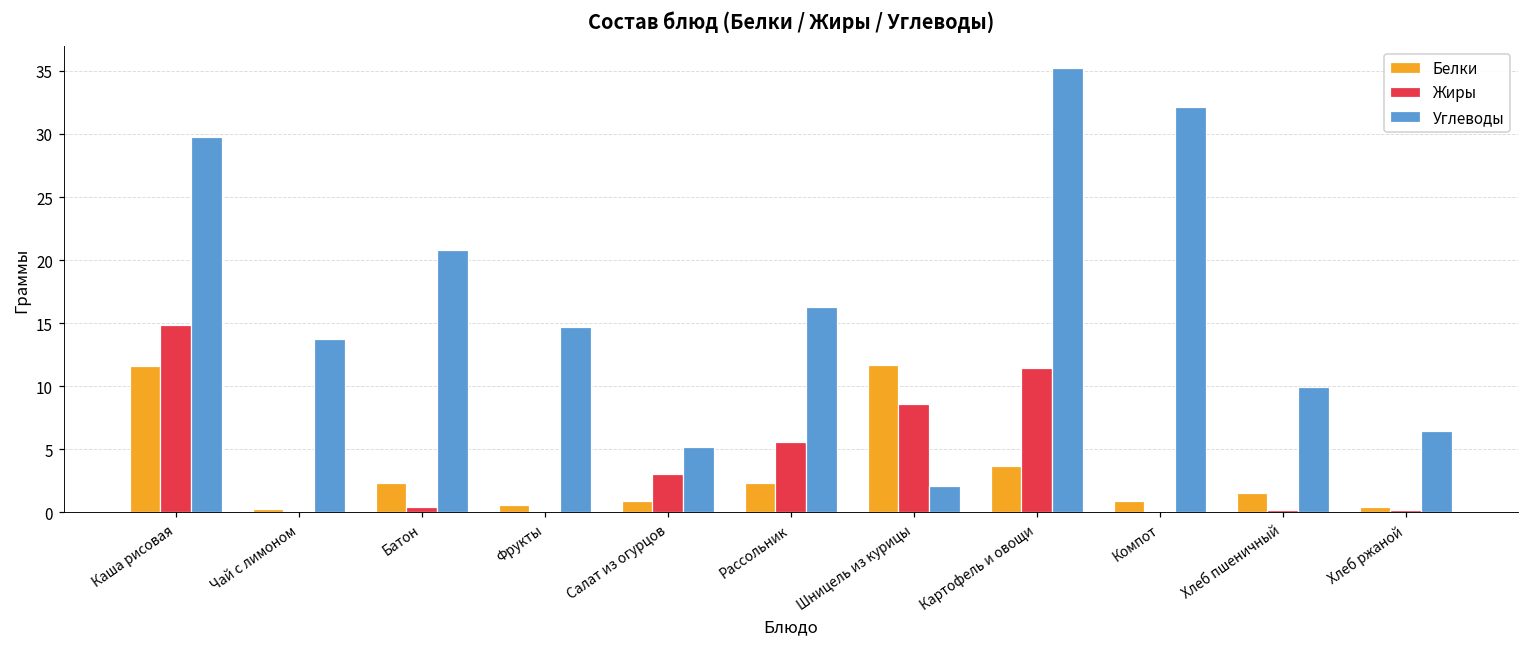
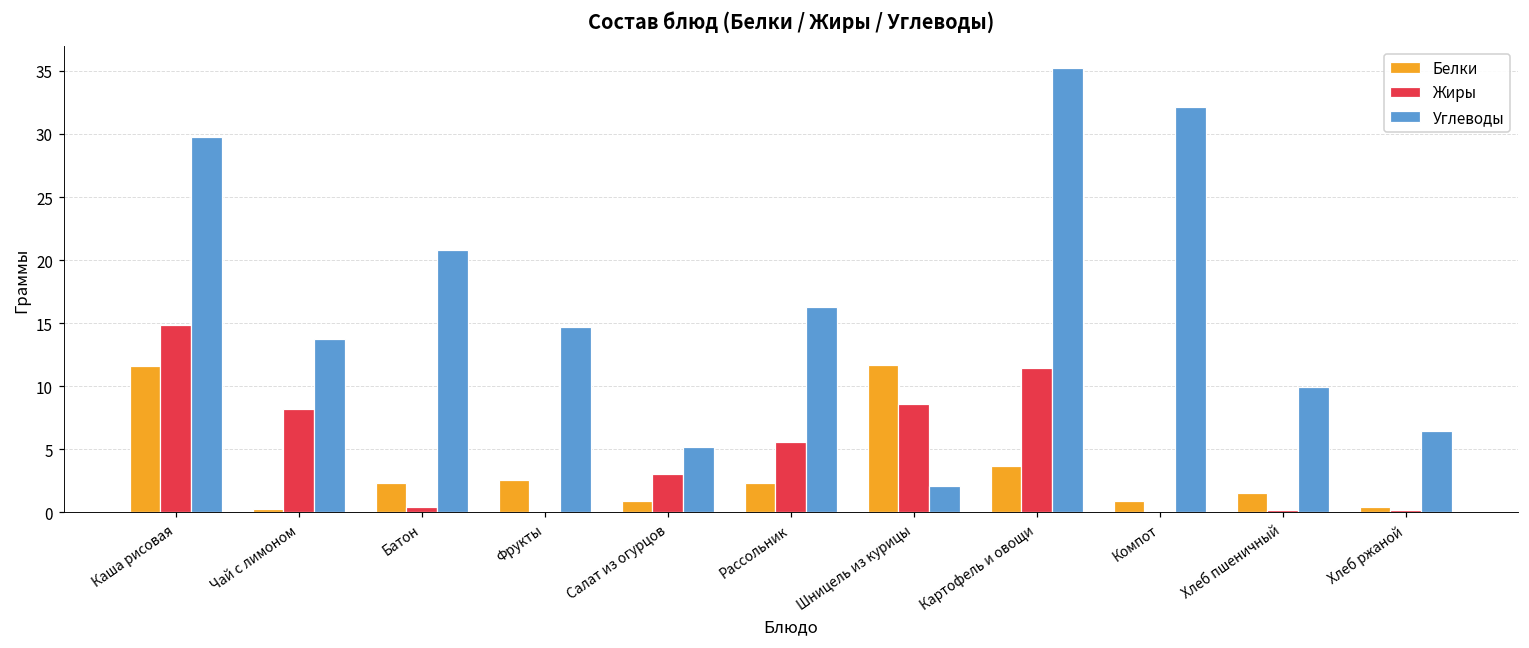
Жиры, Чай с лимоном: 0.0 -> 8.2
Белки, Фрукты: 0.6 -> 2.6
